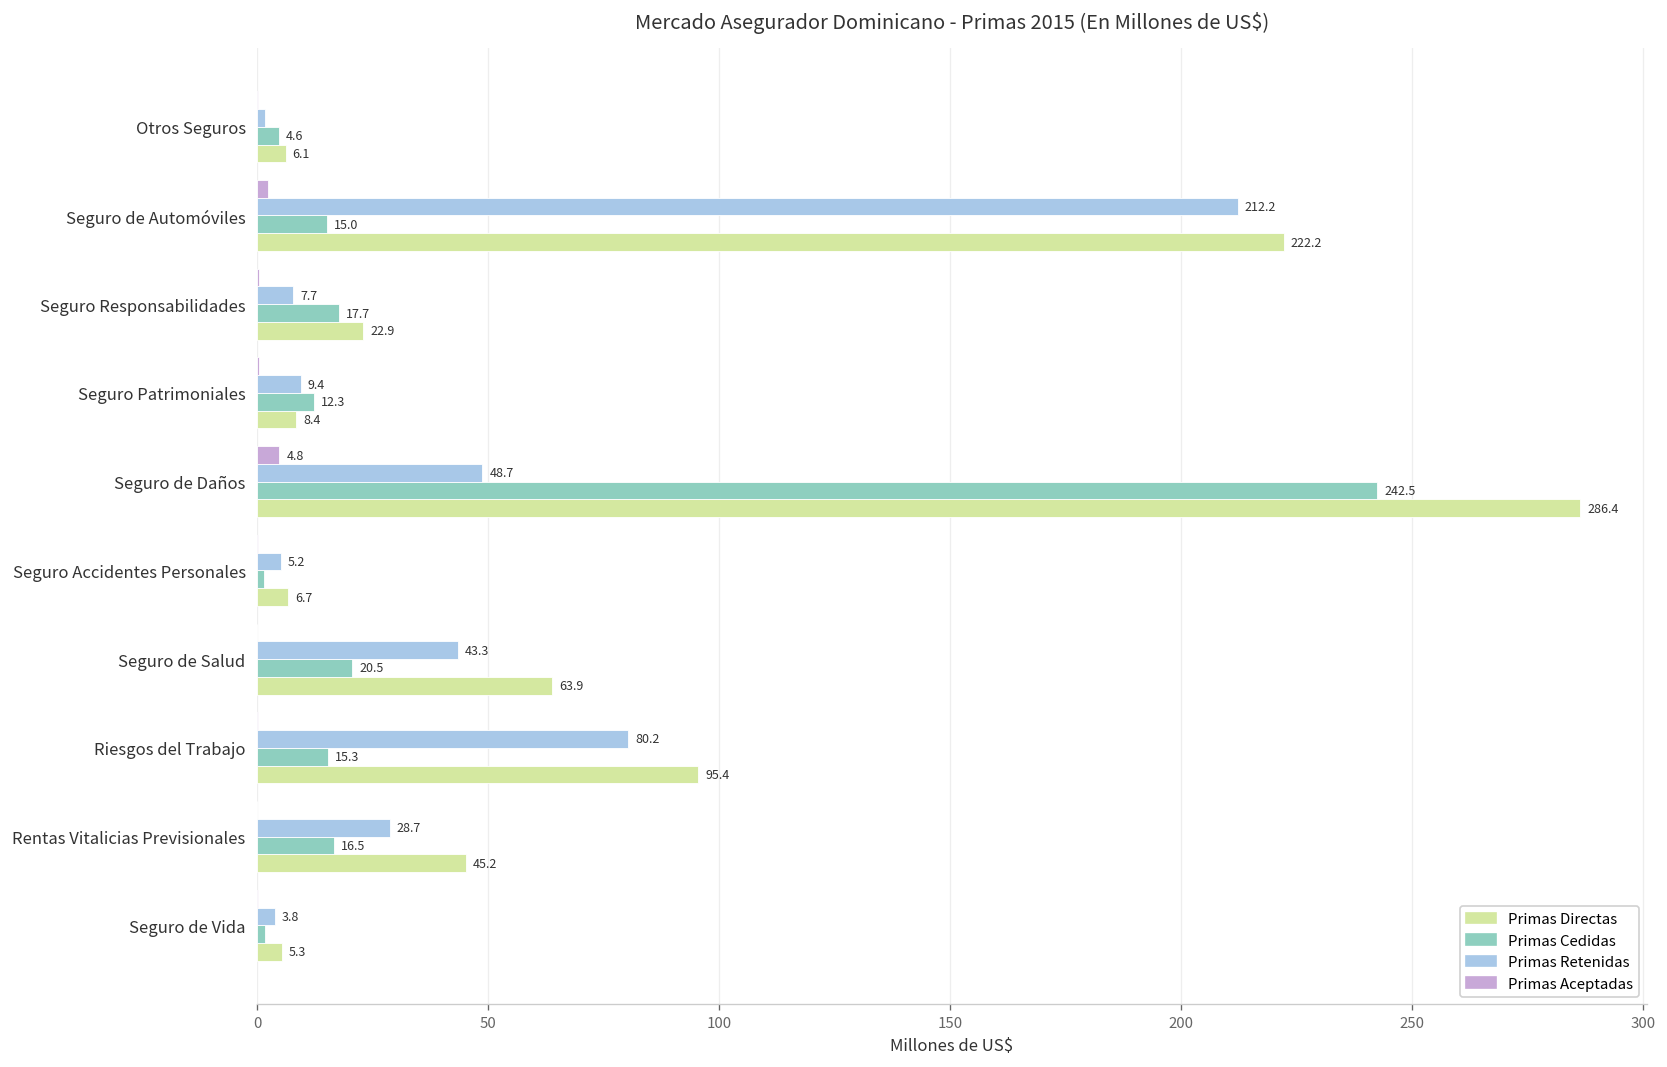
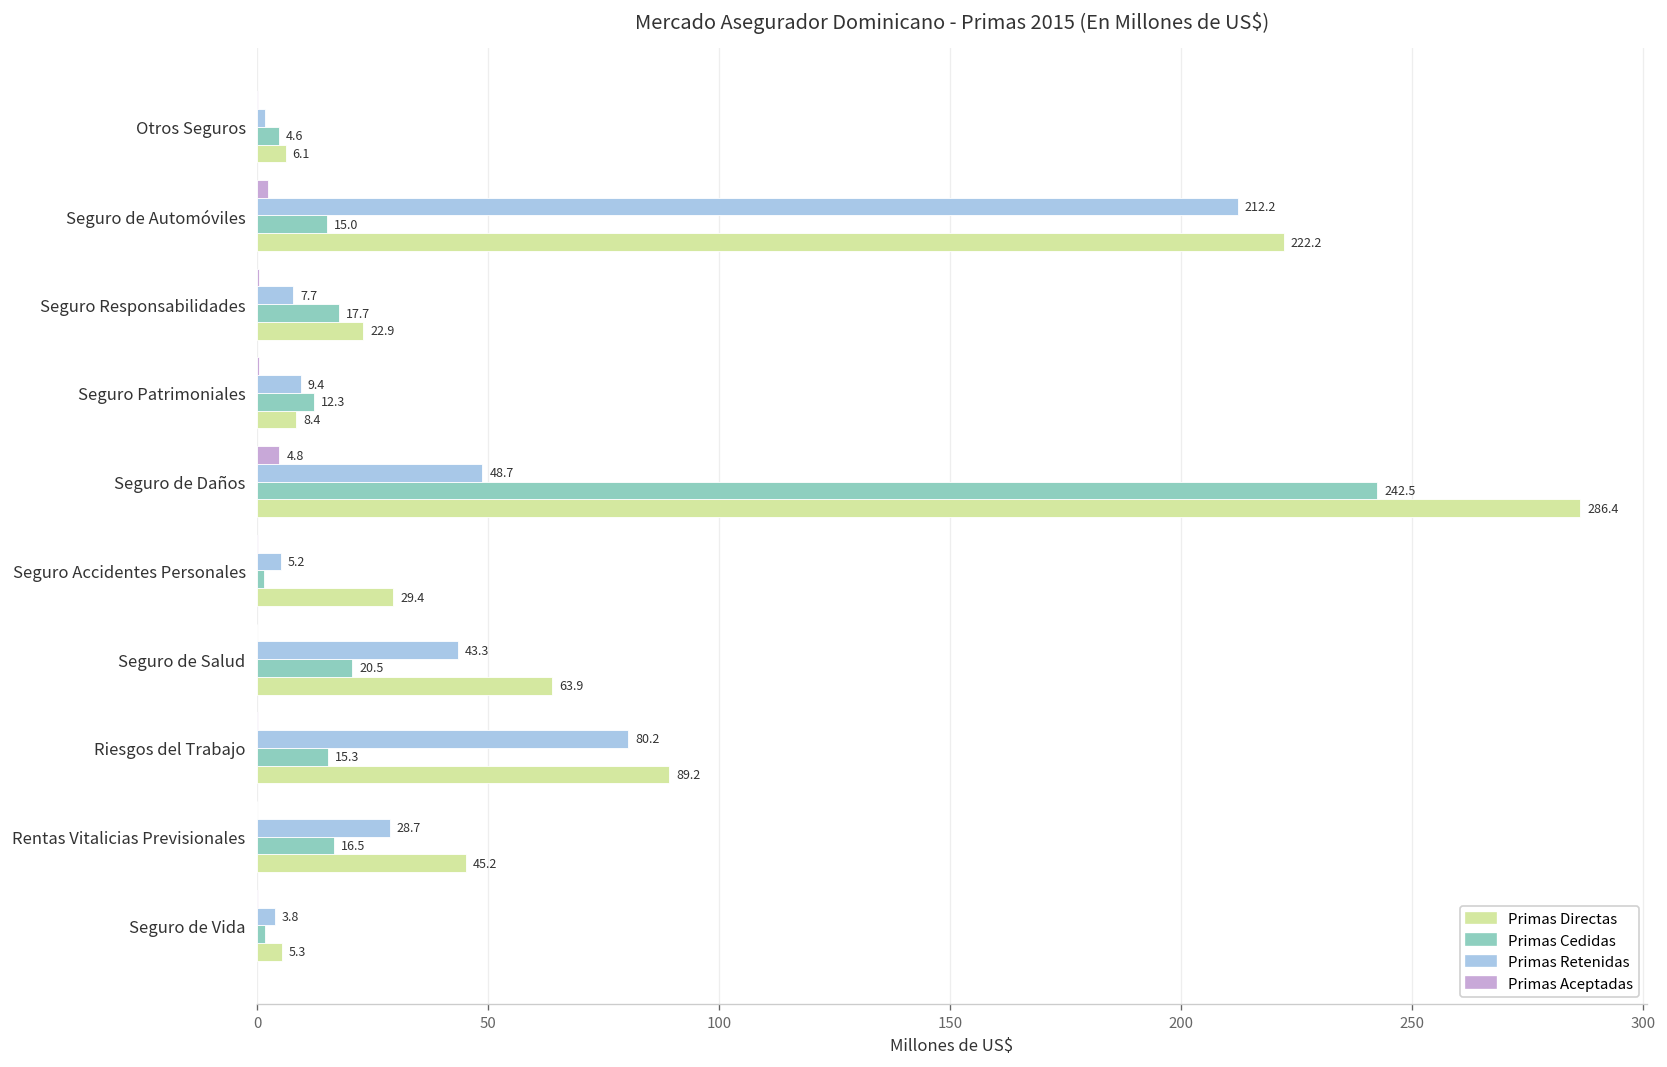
Primas Directas, Seguro Accidentes Personales: 6.7 -> 29.4
Primas Directas, Riesgos del Trabajo: 95.4 -> 89.2
